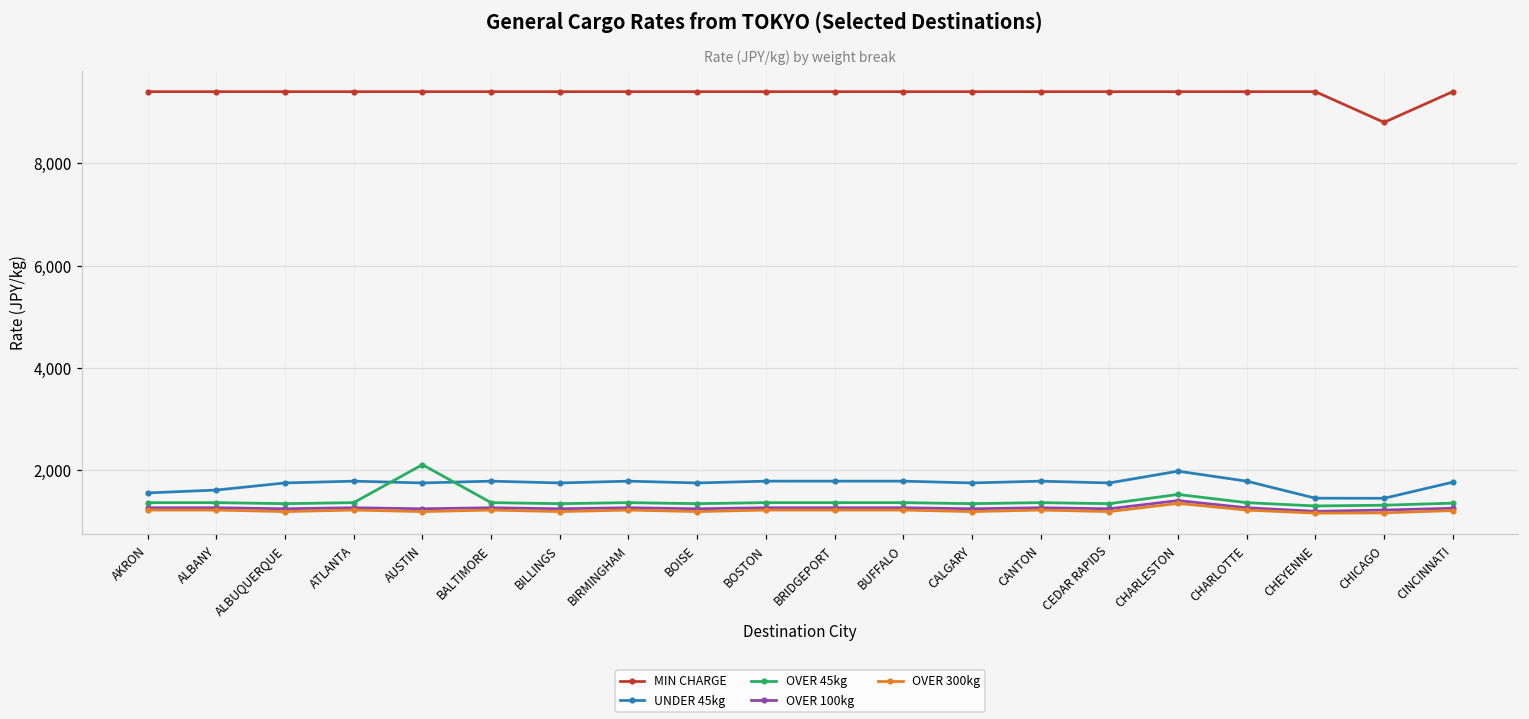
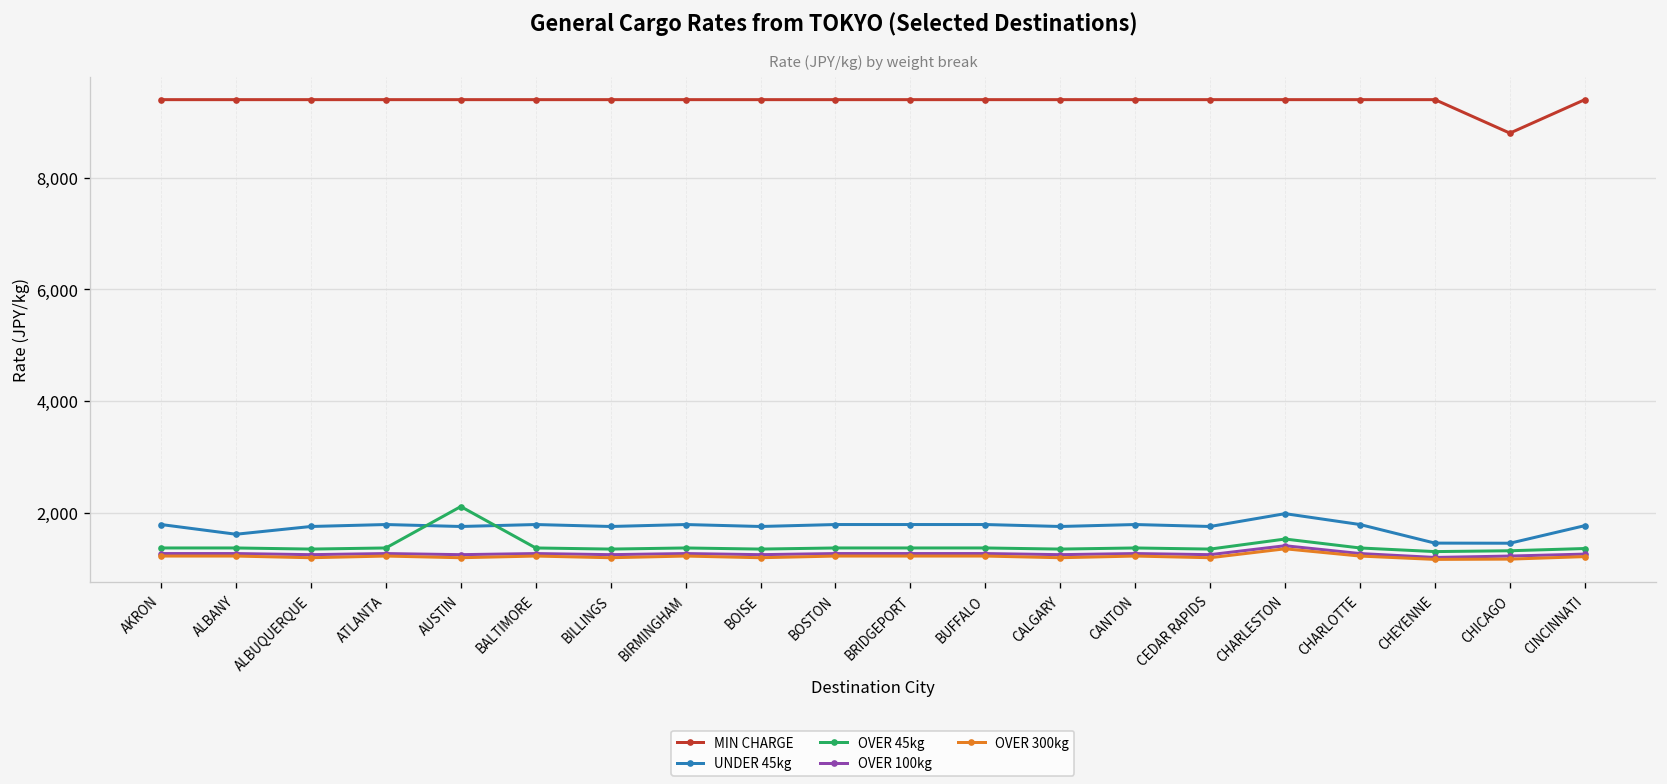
UNDER 45kg, AKRON: 1,600 -> 1,800
